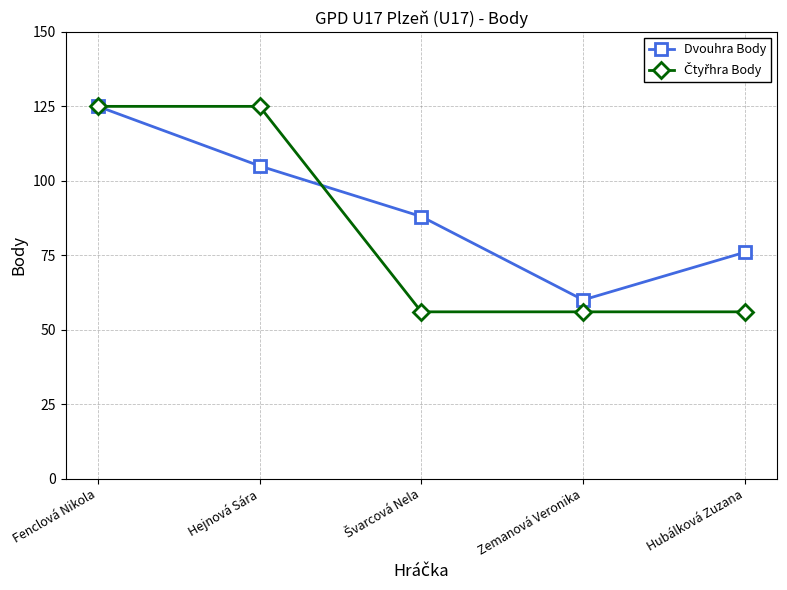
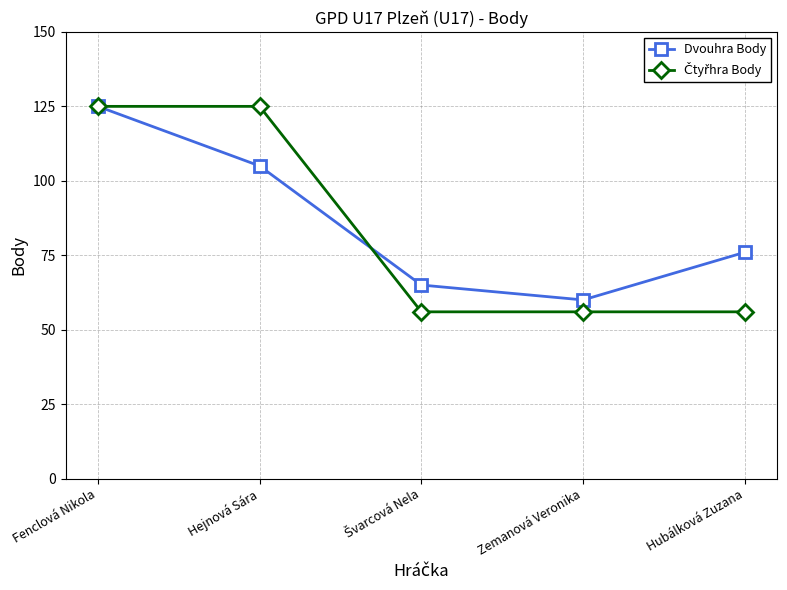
Dvouhra Body, Švarcová Nela: 88 -> 65
